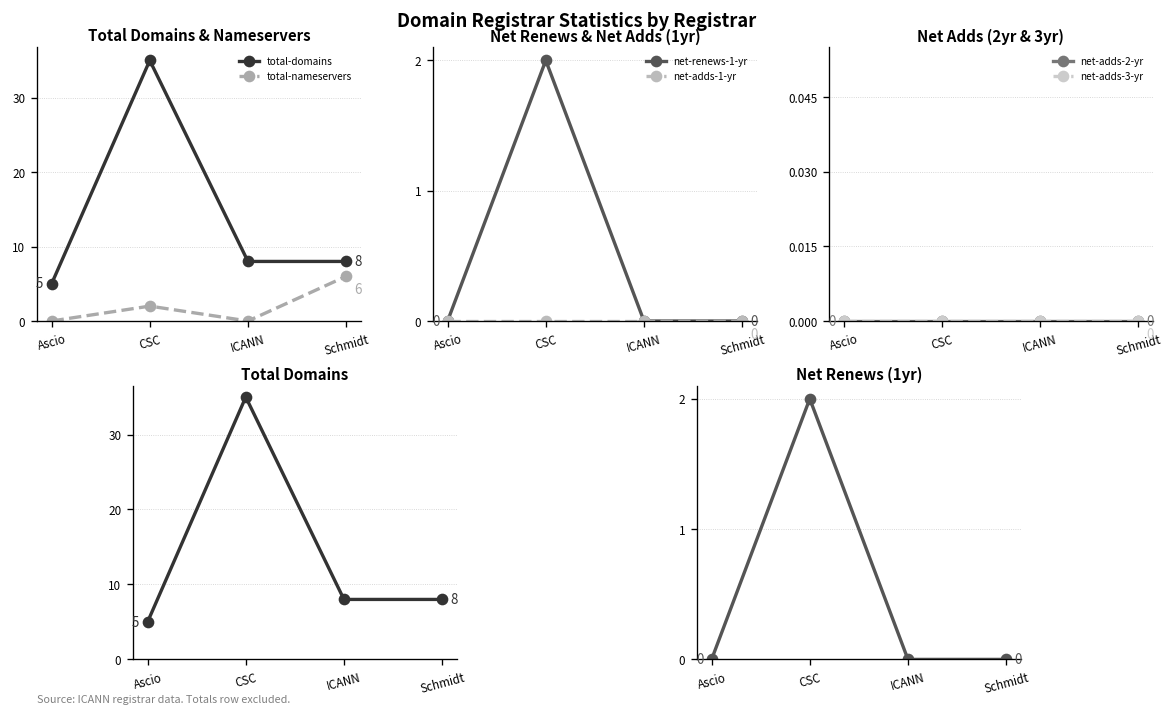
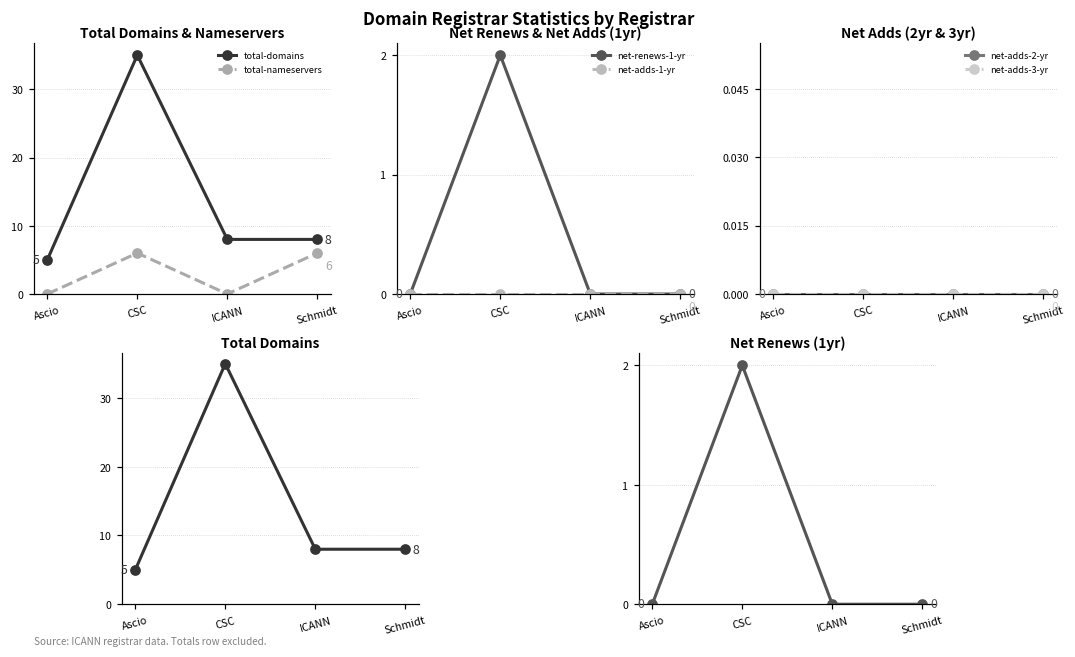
Total Domains & Nameservers, total-nameservers, CSC: 2 -> 6
